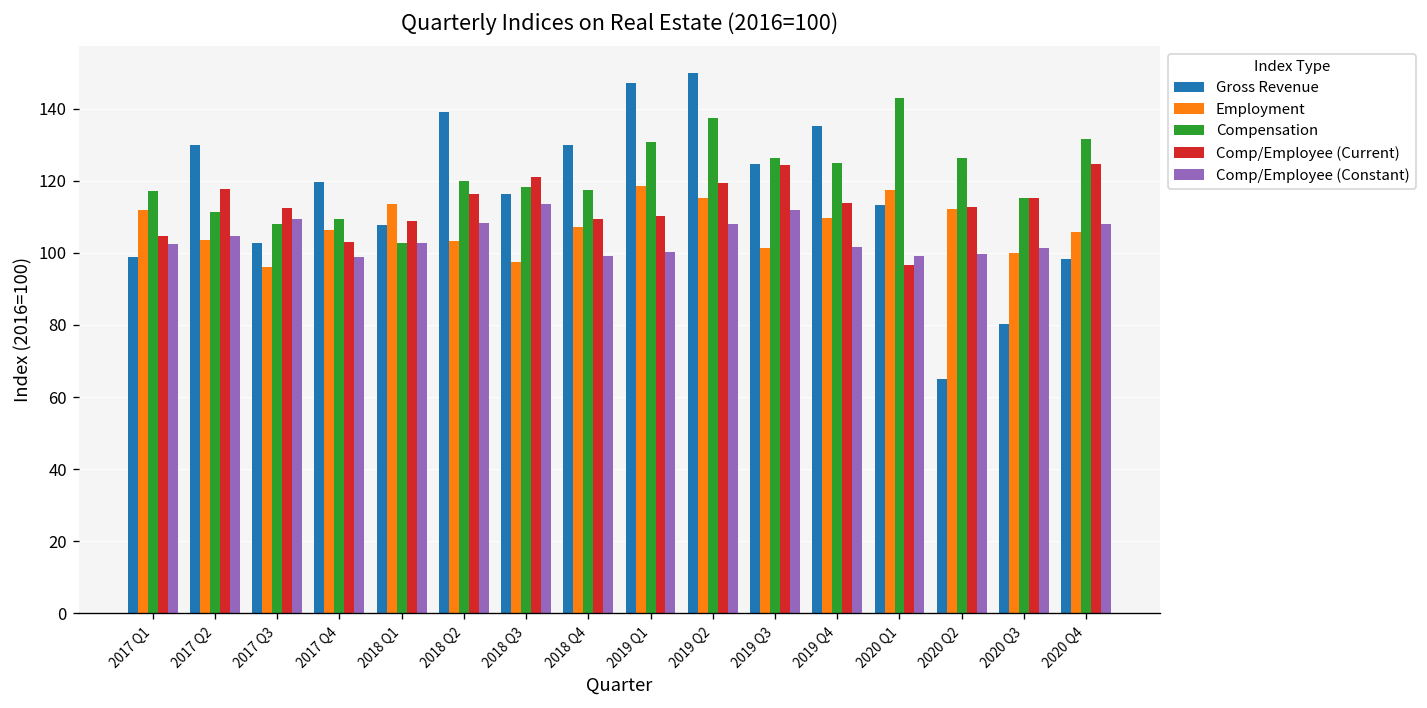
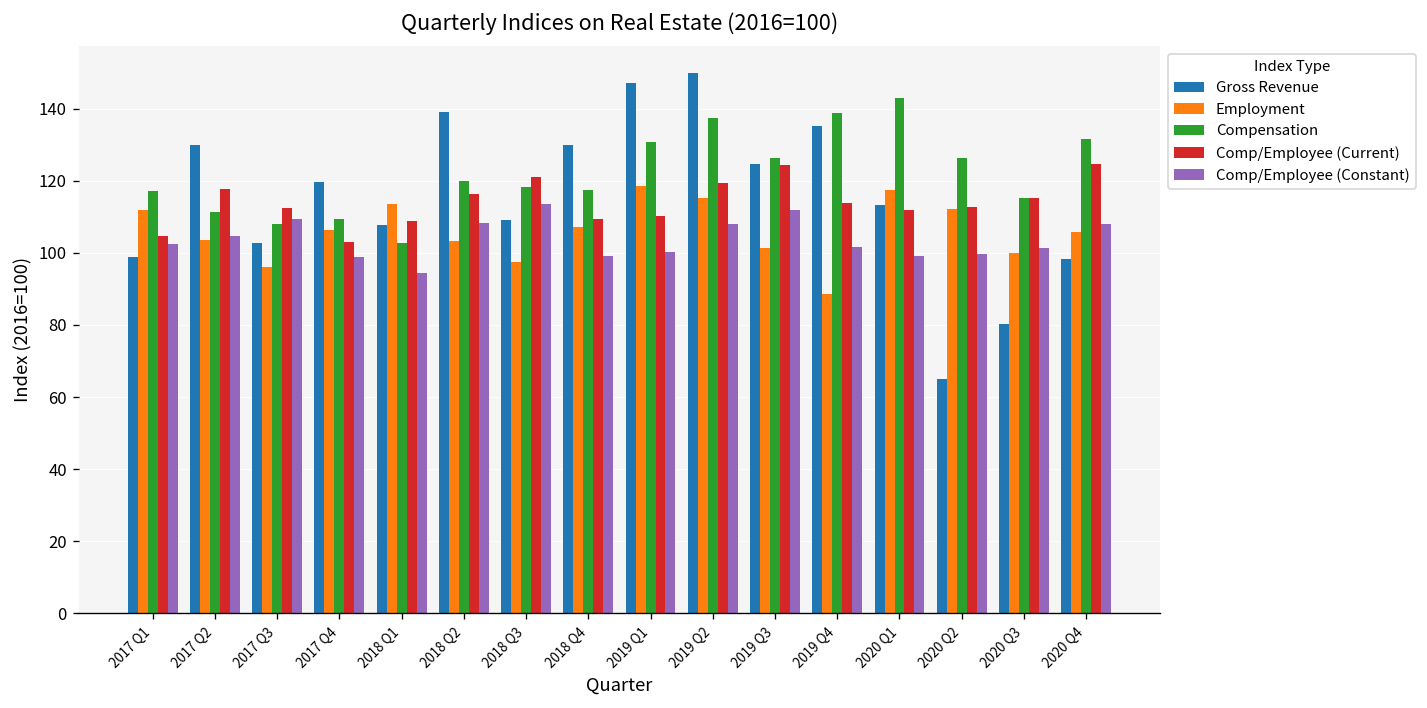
Comp/Employee (Constant), 2018 Q1: 103 -> 94
Gross Revenue, 2018 Q3: 116 -> 109
Employment, 2019 Q4: 110 -> 89
Compensation, 2019 Q4: 125 -> 139
Comp/Employee (Current), 2020 Q1: 97 -> 112
